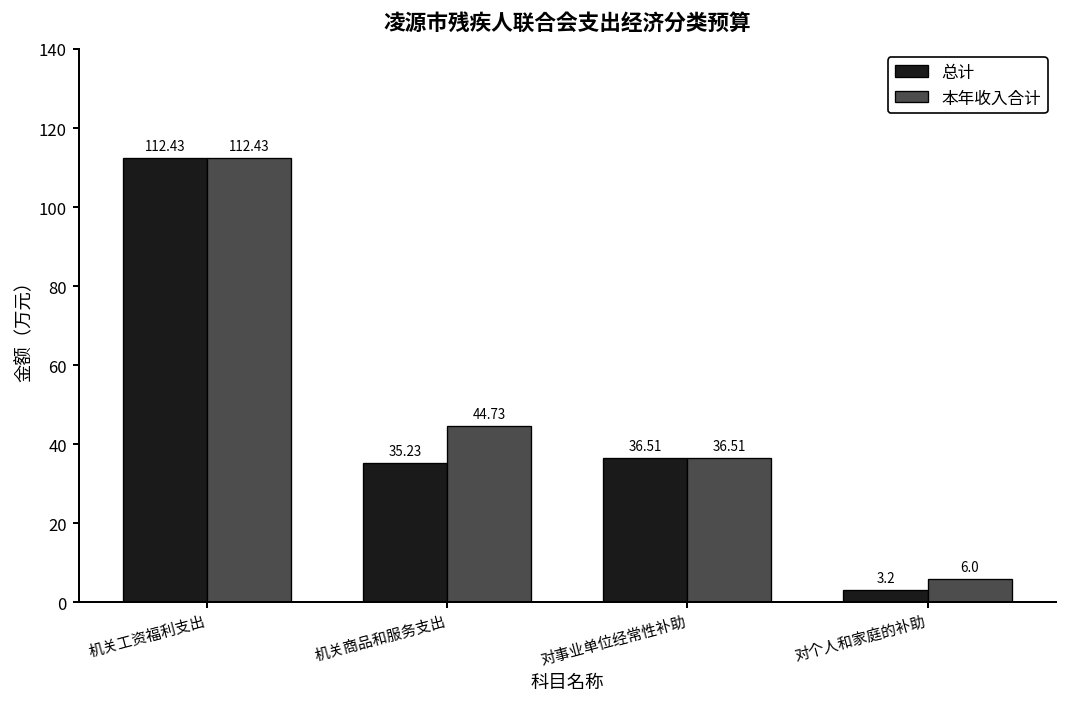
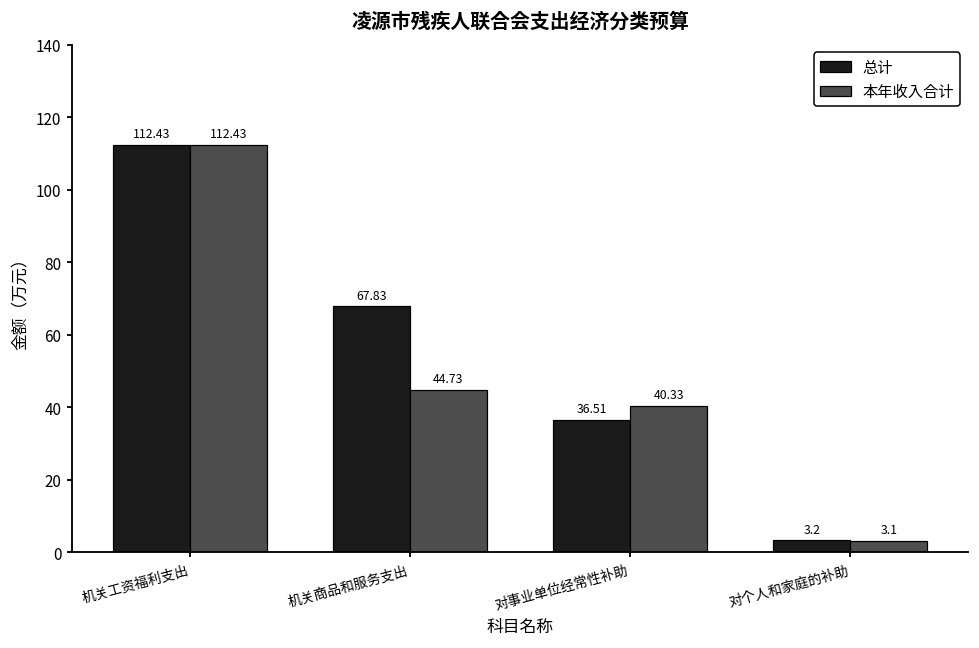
总计, 机关商品和服务支出: 35.23 -> 67.83
本年收入合计, 对事业单位经常性补助: 36.51 -> 40.33
本年收入合计, 对个人和家庭的补助: 6.0 -> 3.1
